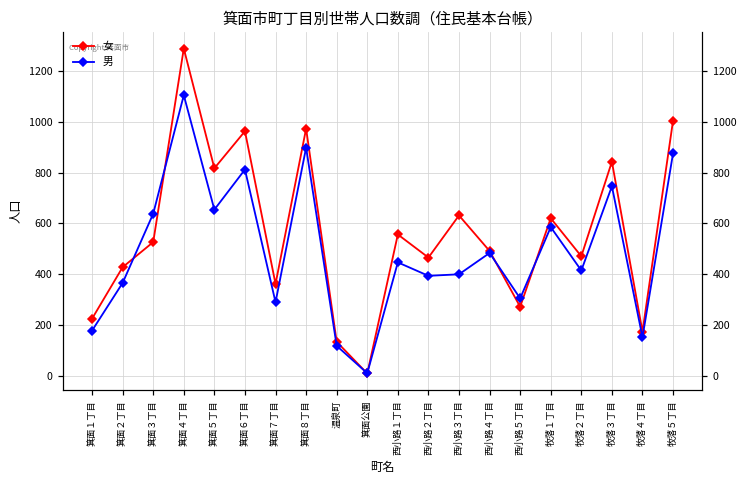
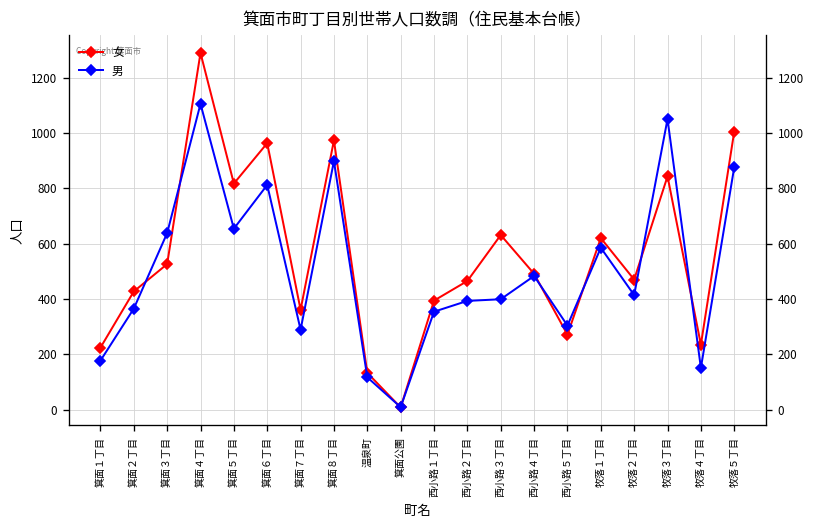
女, 西小路１丁目: 560 -> 390
男, 西小路１丁目: 450 -> 350
男, 牧落３丁目: 750 -> 1050
女, 牧落４丁目: 170 -> 240
